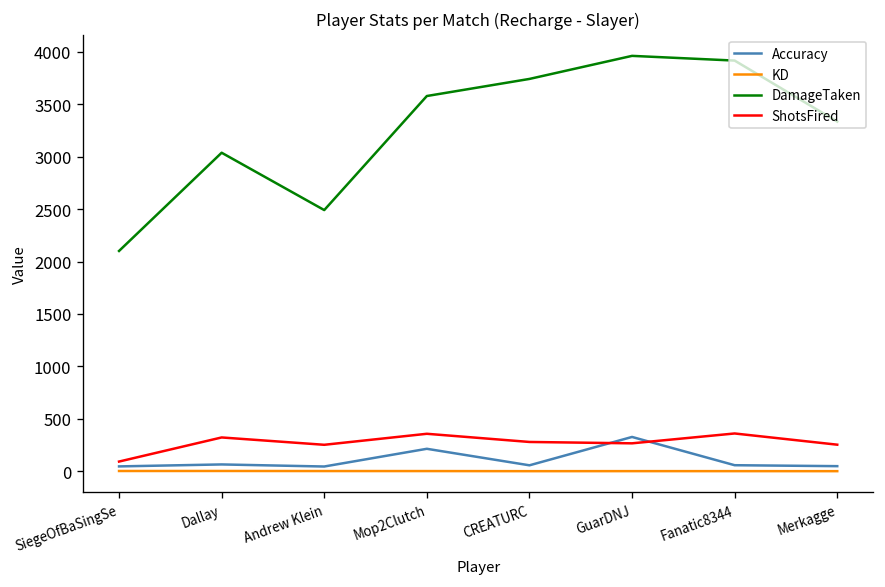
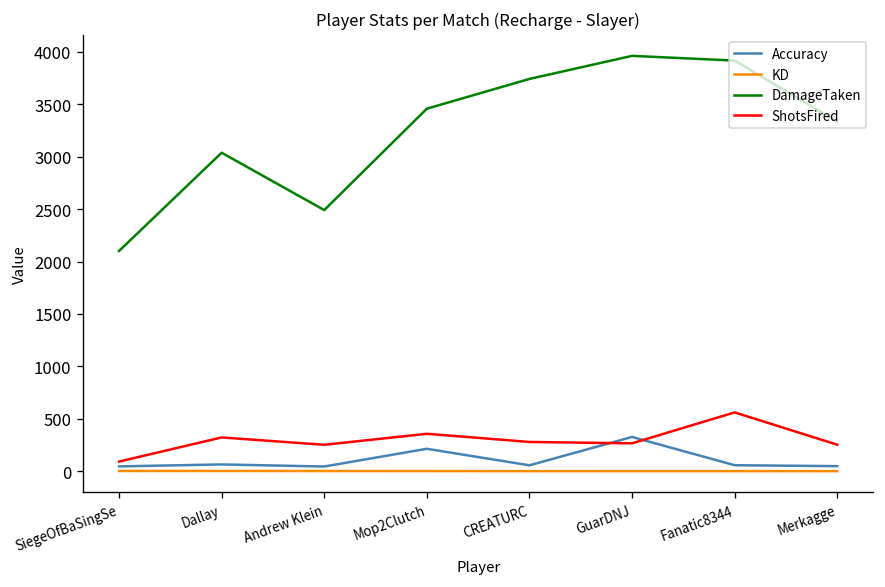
DamageTaken, Mop2Clutch: 3600 -> 3500
ShotsFired, Fanatic8344: 400 -> 600
